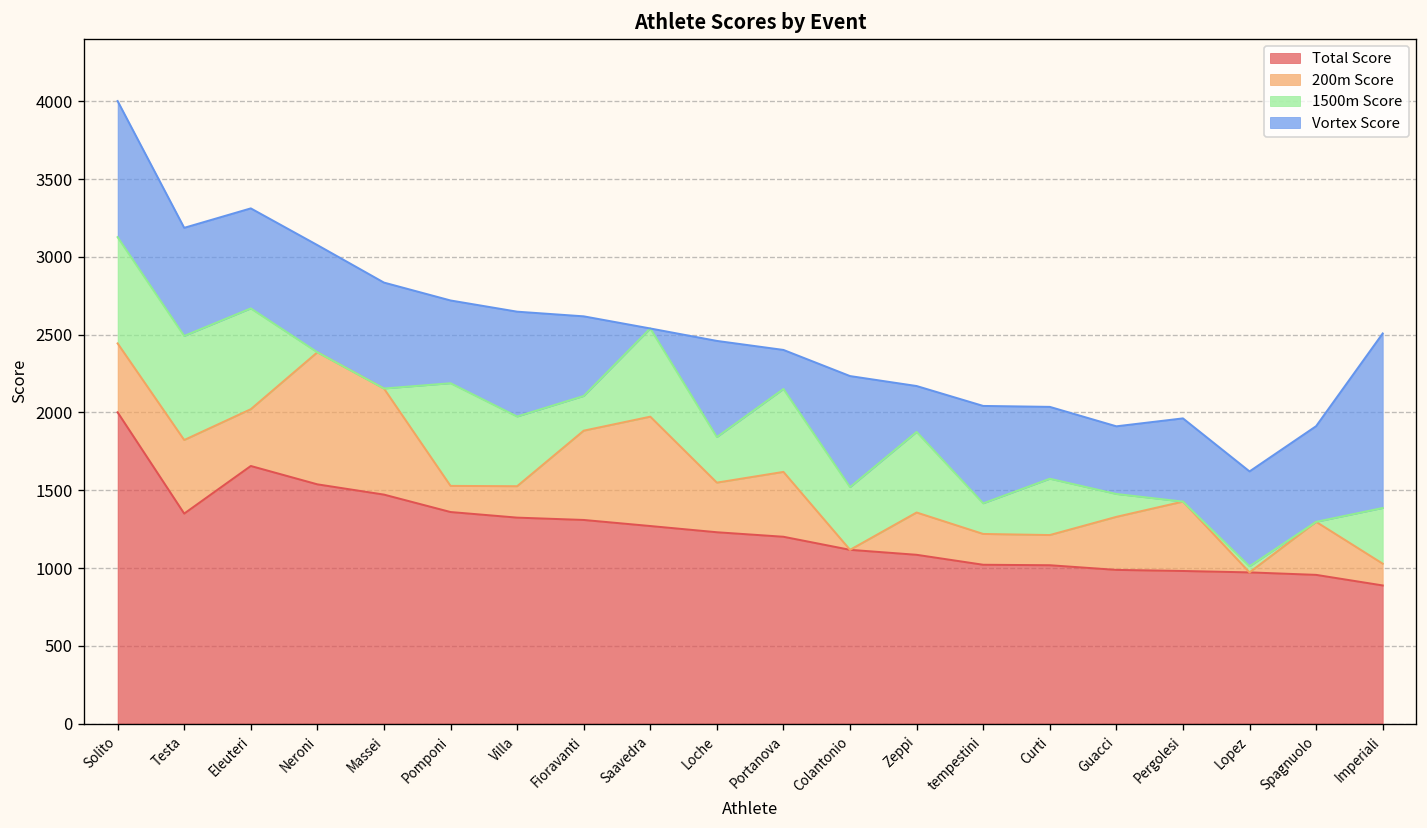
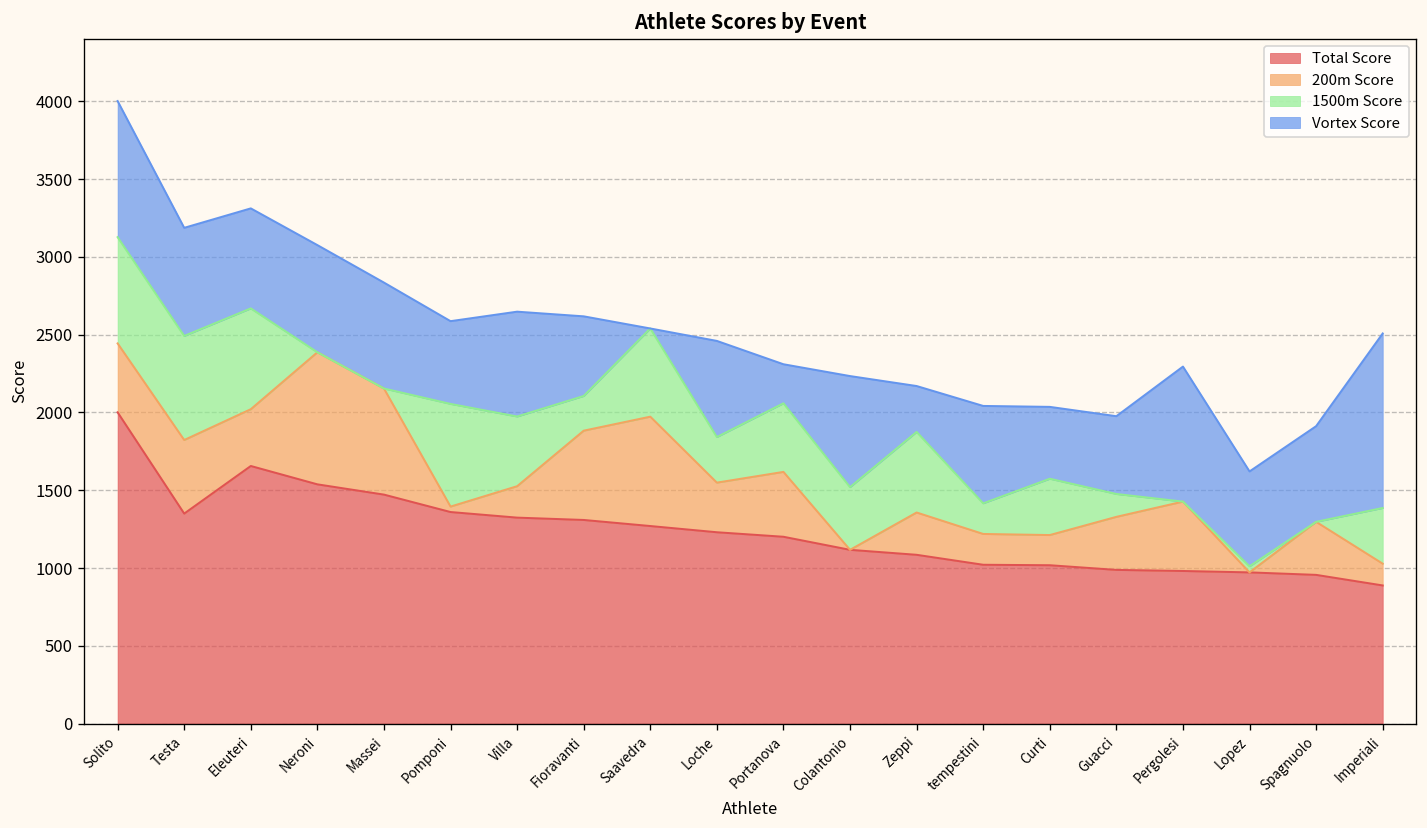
200m Score, Pomponi: 170 -> 40
1500m Score, Portanova: 530 -> 440
Vortex Score, Guacci: 440 -> 500
Vortex Score, Pergolesi: 540 -> 870
